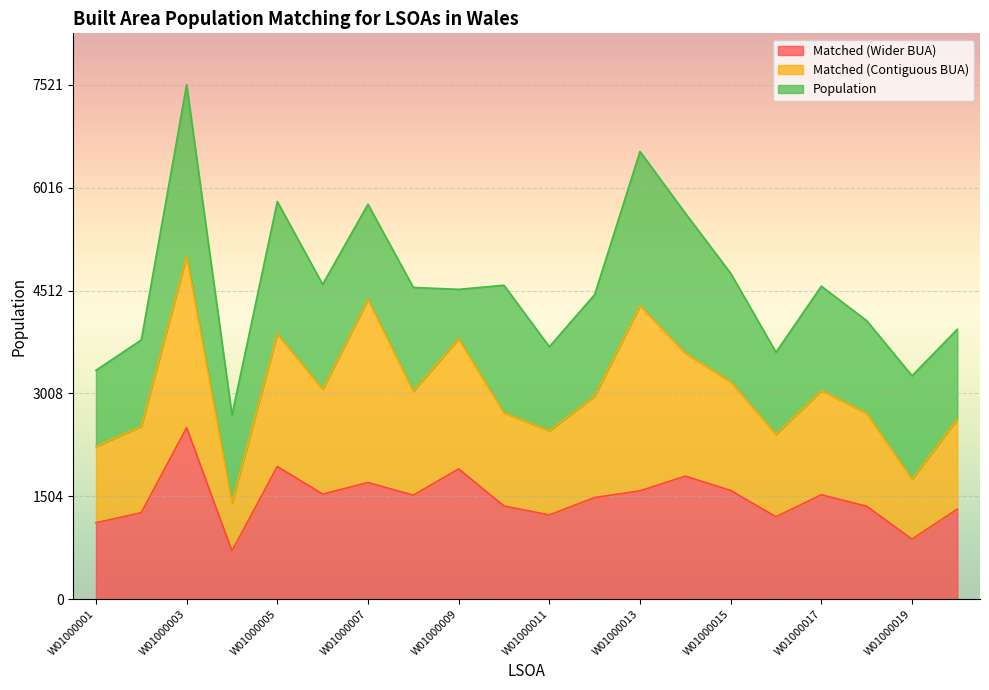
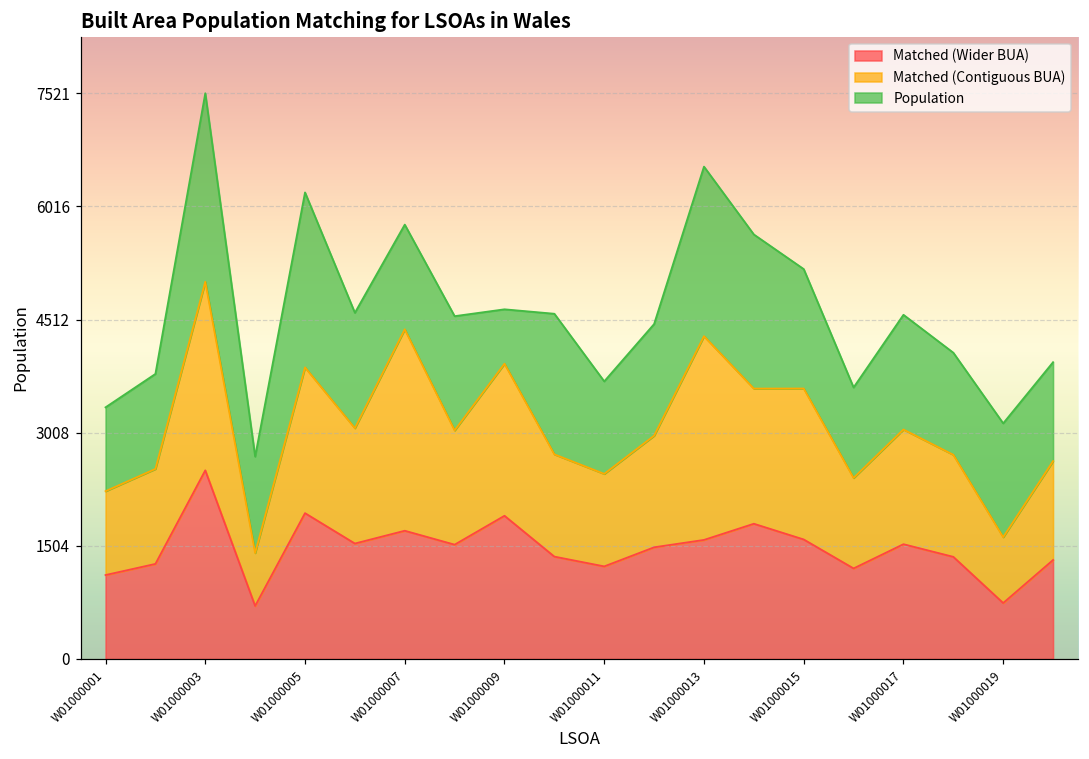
Population, W01000005: 1900 -> 2300
Matched (Contiguous BUA), W01000009: 1900 -> 2000
Matched (Contiguous BUA), W01000015: 1600 -> 2000
Matched (Wider BUA), W01000019: 900 -> 700
